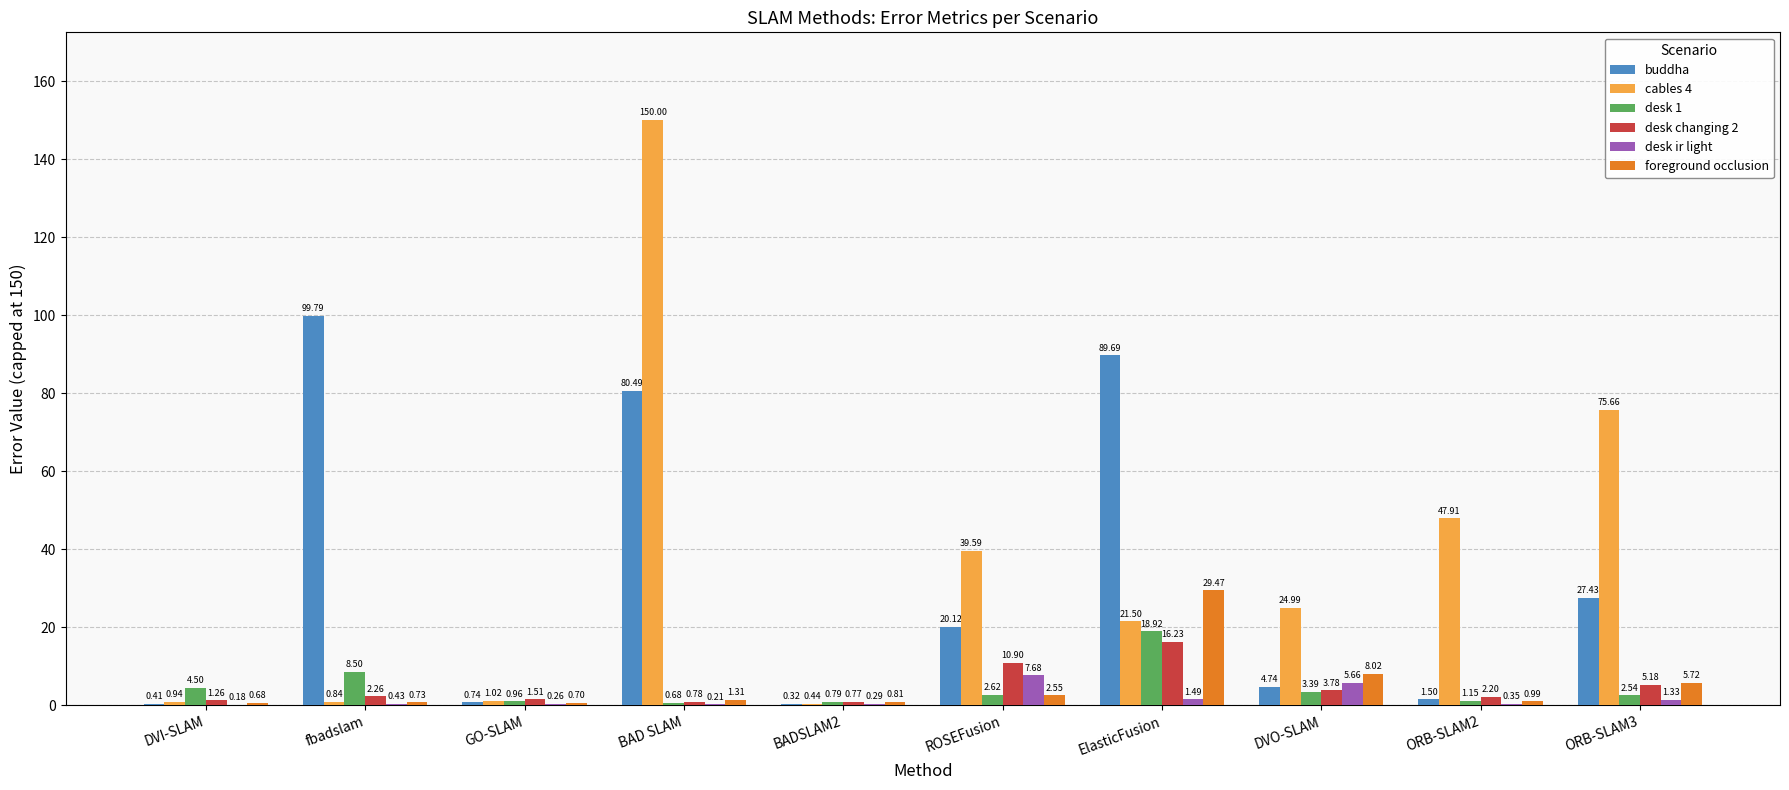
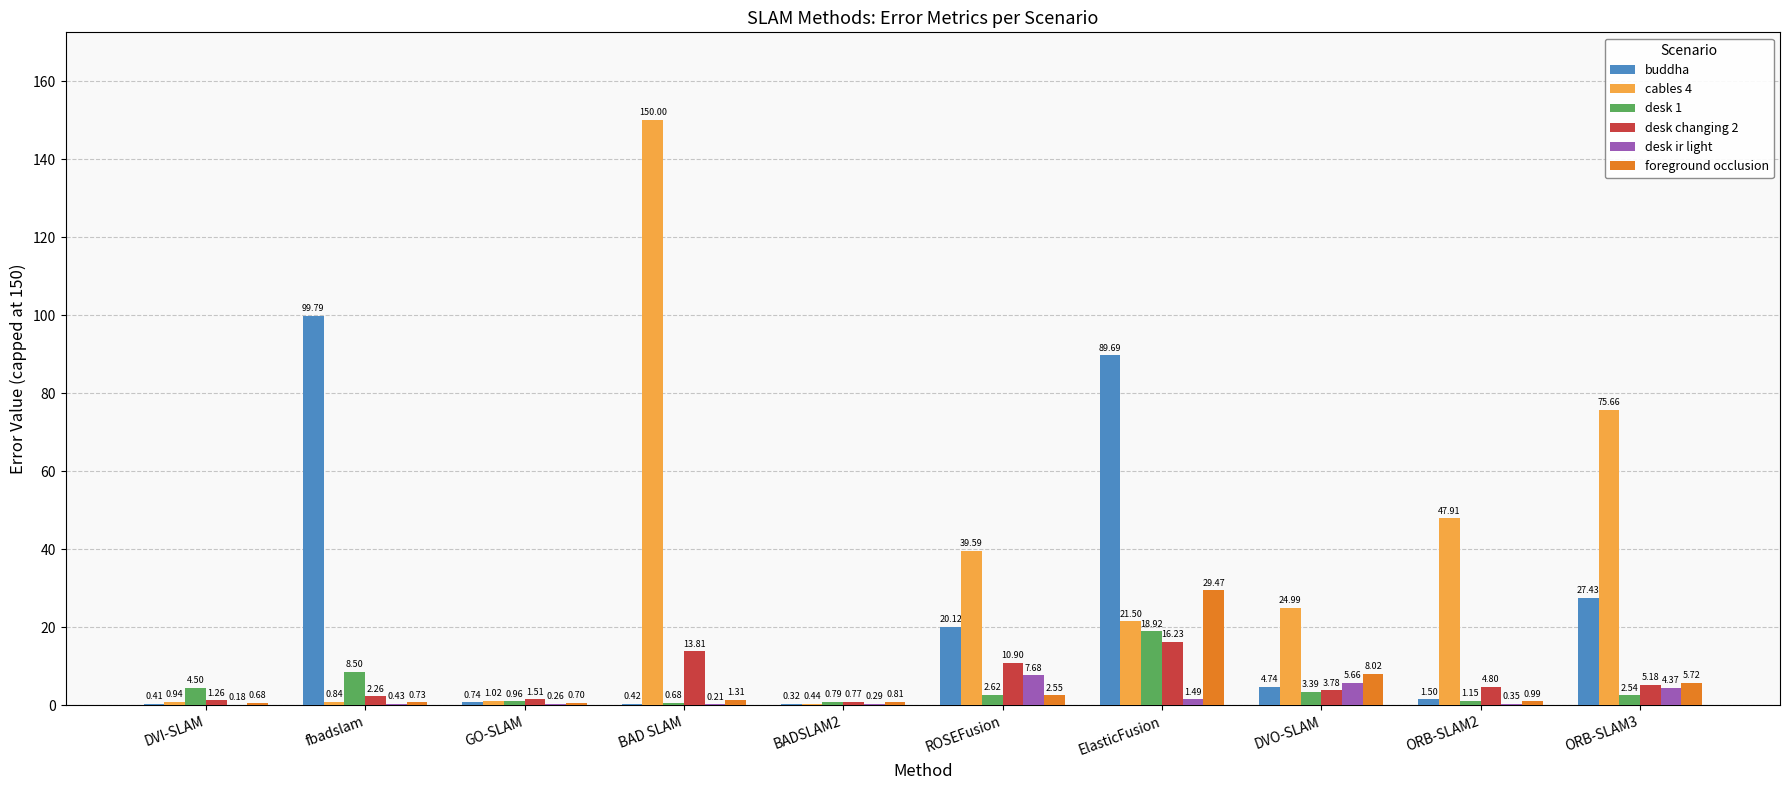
buddha, BAD SLAM: 80.49 -> 0.42
desk changing 2, BAD SLAM: 0.78 -> 13.81
desk changing 2, ORB-SLAM2: 2.20 -> 4.80
desk ir light, ORB-SLAM3: 1.33 -> 4.37
